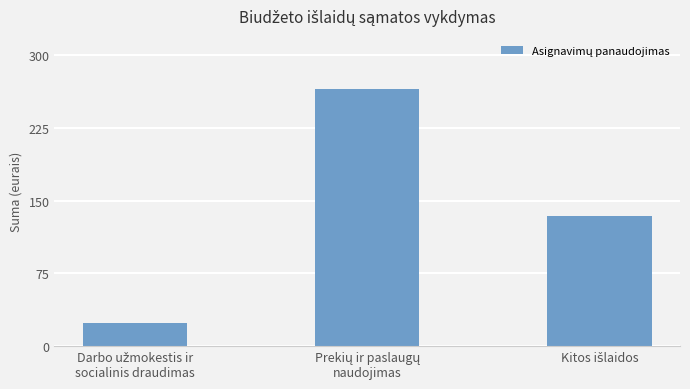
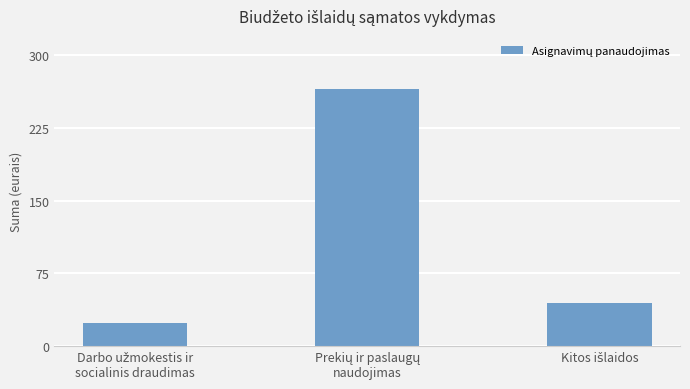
Kitos išlaidos: 130 -> 50
